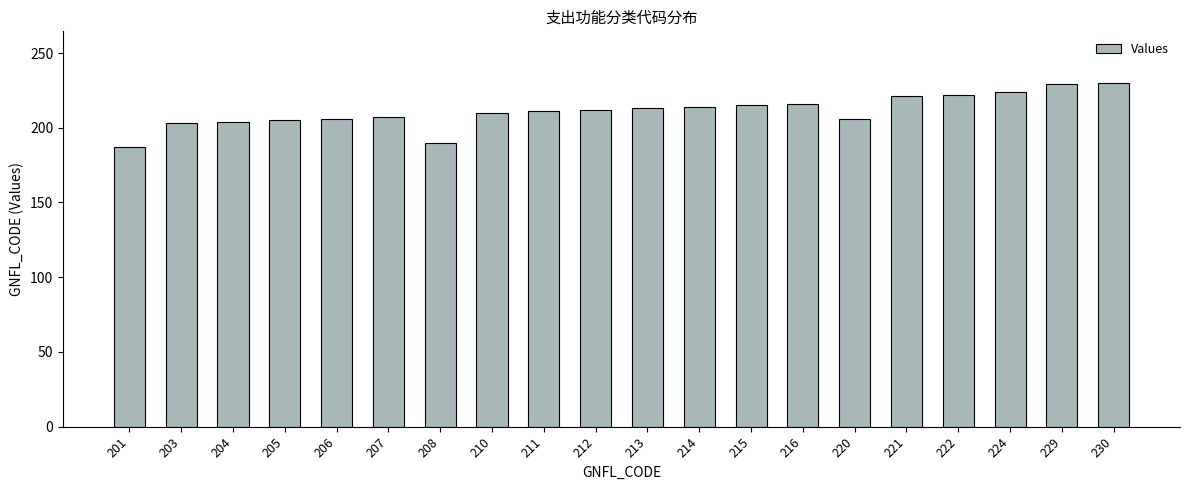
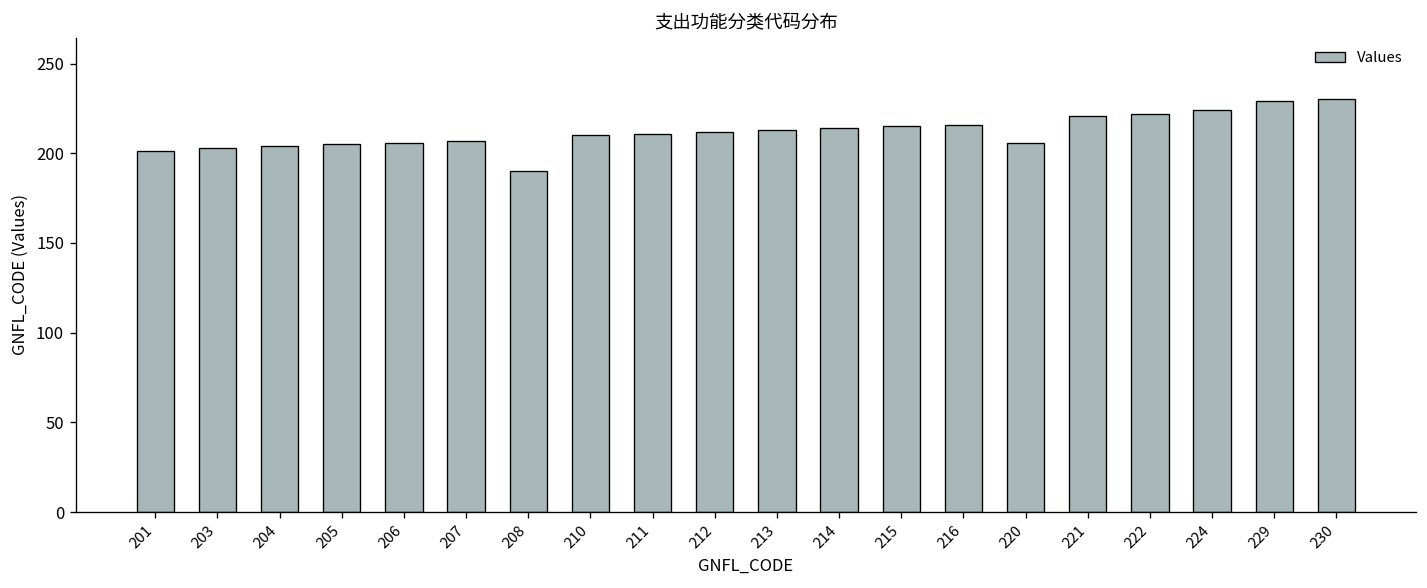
201: 187 -> 201
